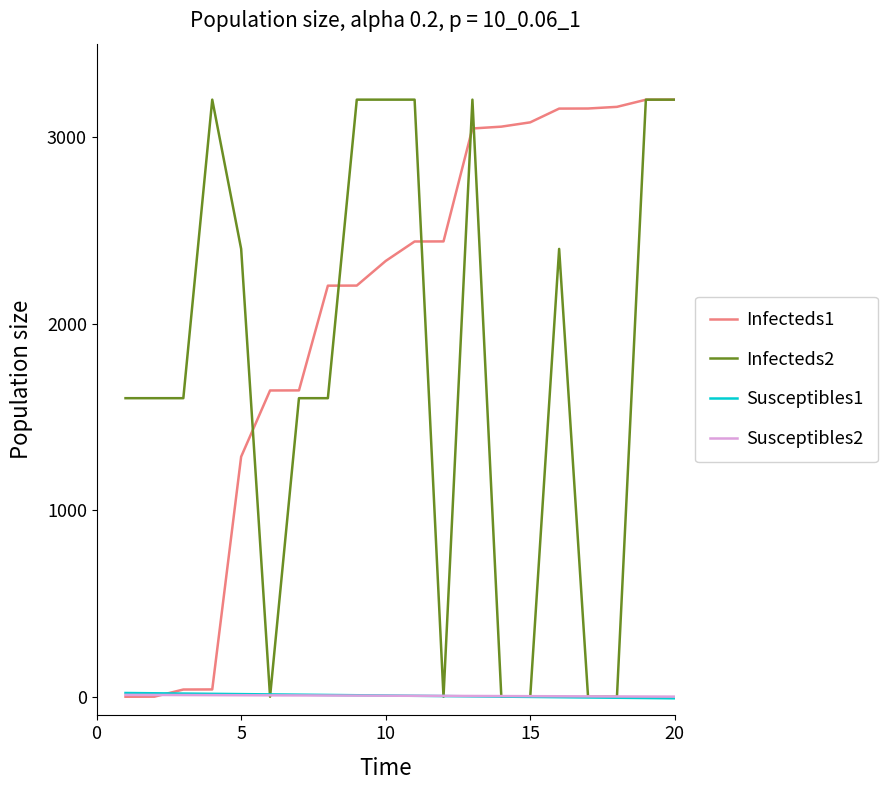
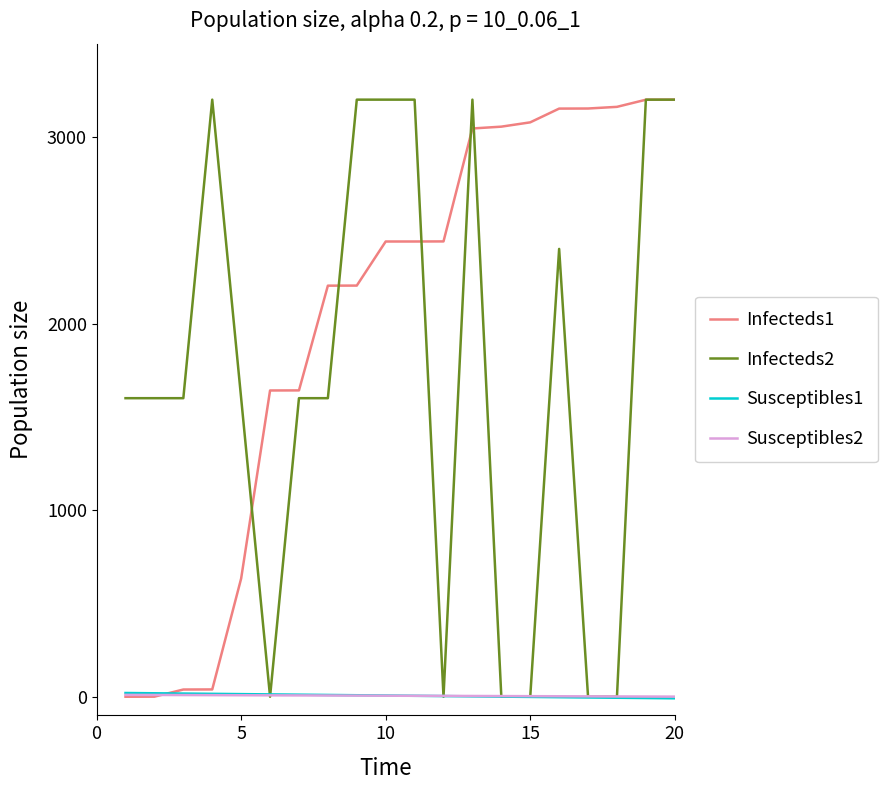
Infecteds1, 5: 1290 -> 630
Infecteds2, 5: 2400 -> 1600
Infecteds1, 10: 2340 -> 2440
